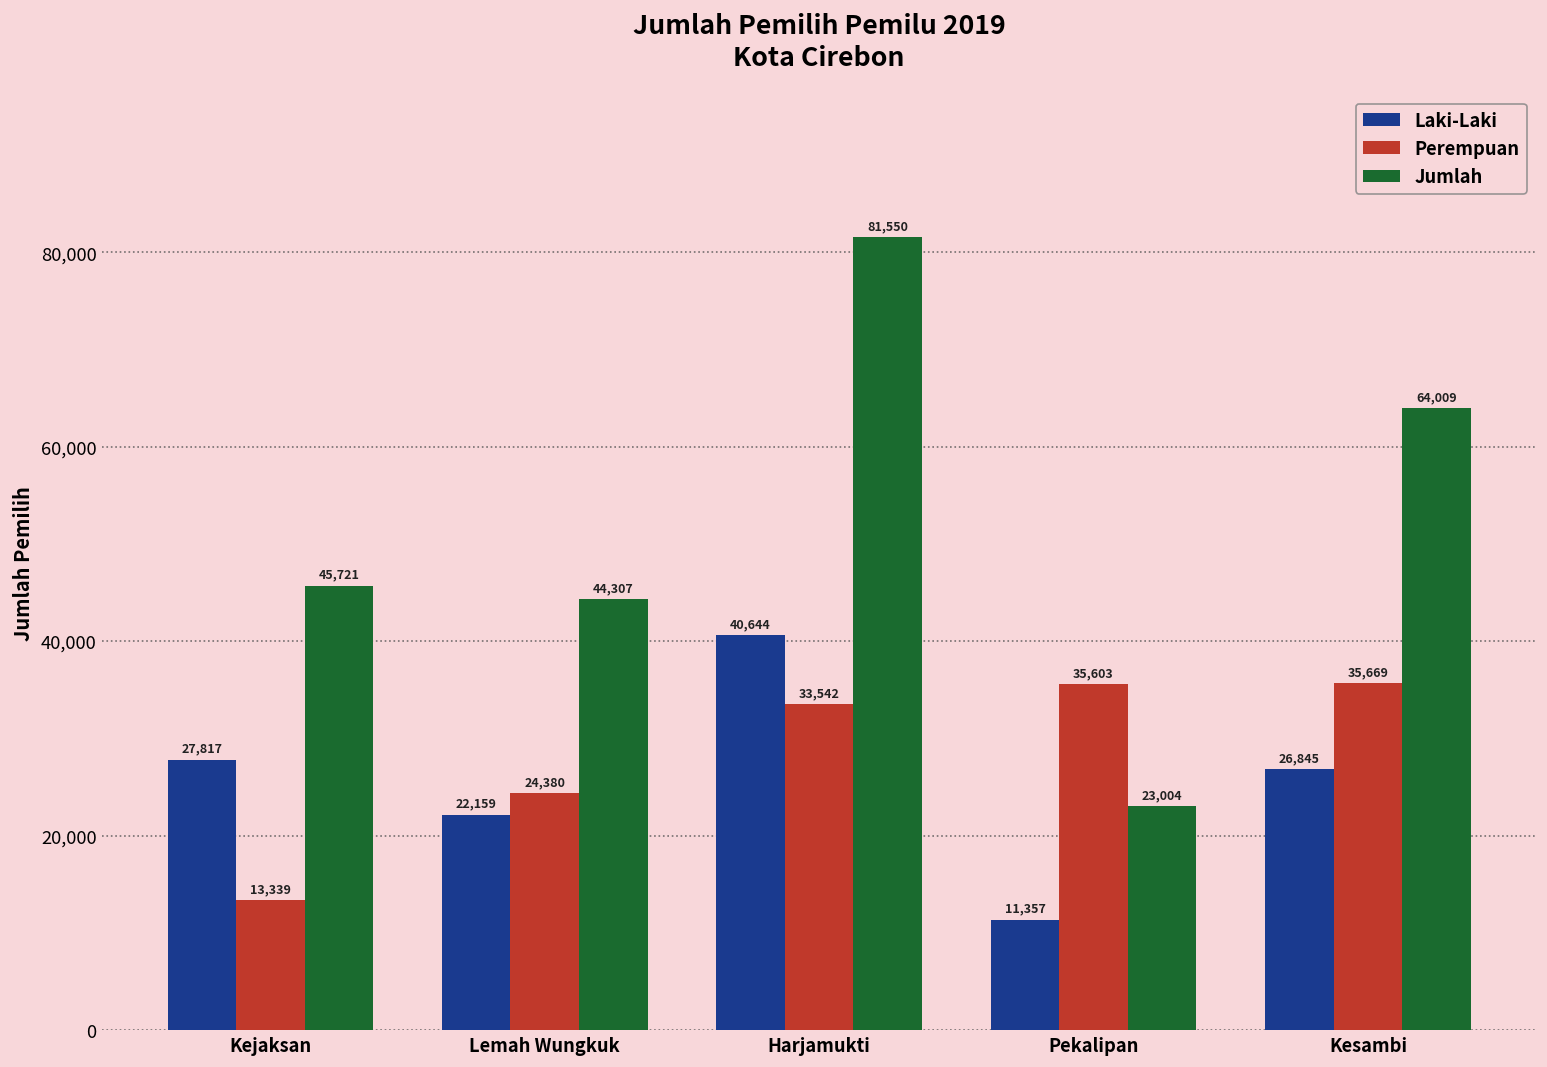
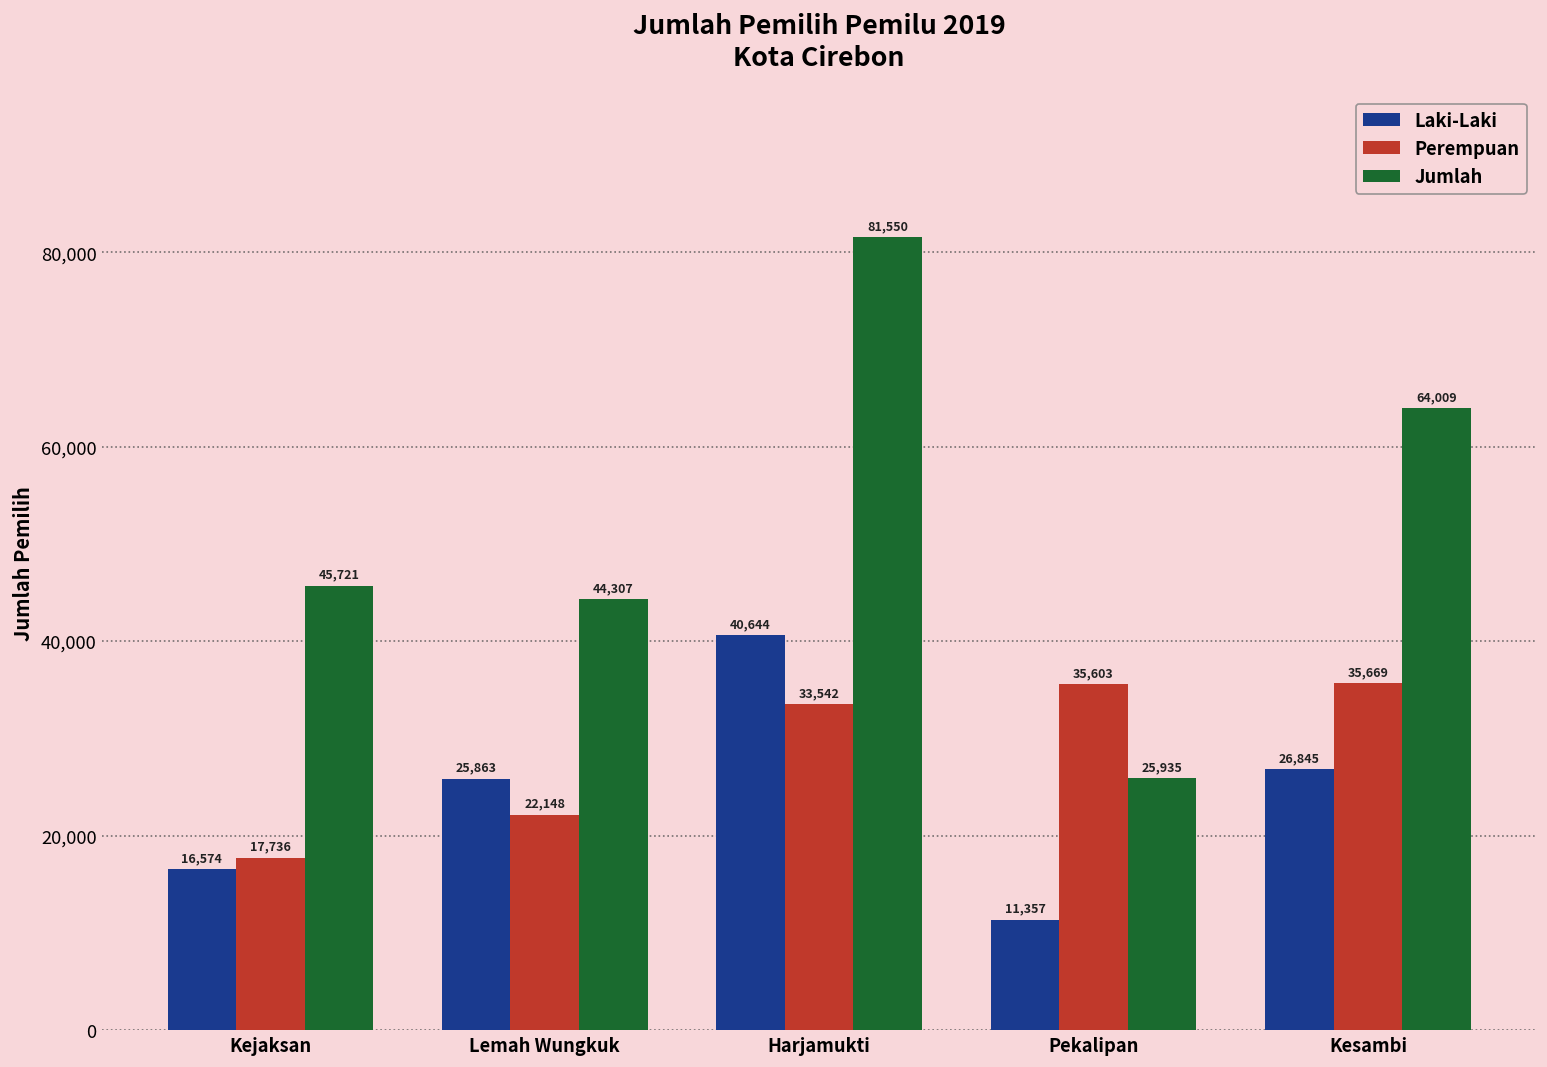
Laki-Laki, Kejaksan: 27,817 -> 16,574
Perempuan, Kejaksan: 13,339 -> 17,736
Laki-Laki, Lemah Wungkuk: 22,159 -> 25,863
Perempuan, Lemah Wungkuk: 24,380 -> 22,148
Jumlah, Pekalipan: 23,004 -> 25,935
